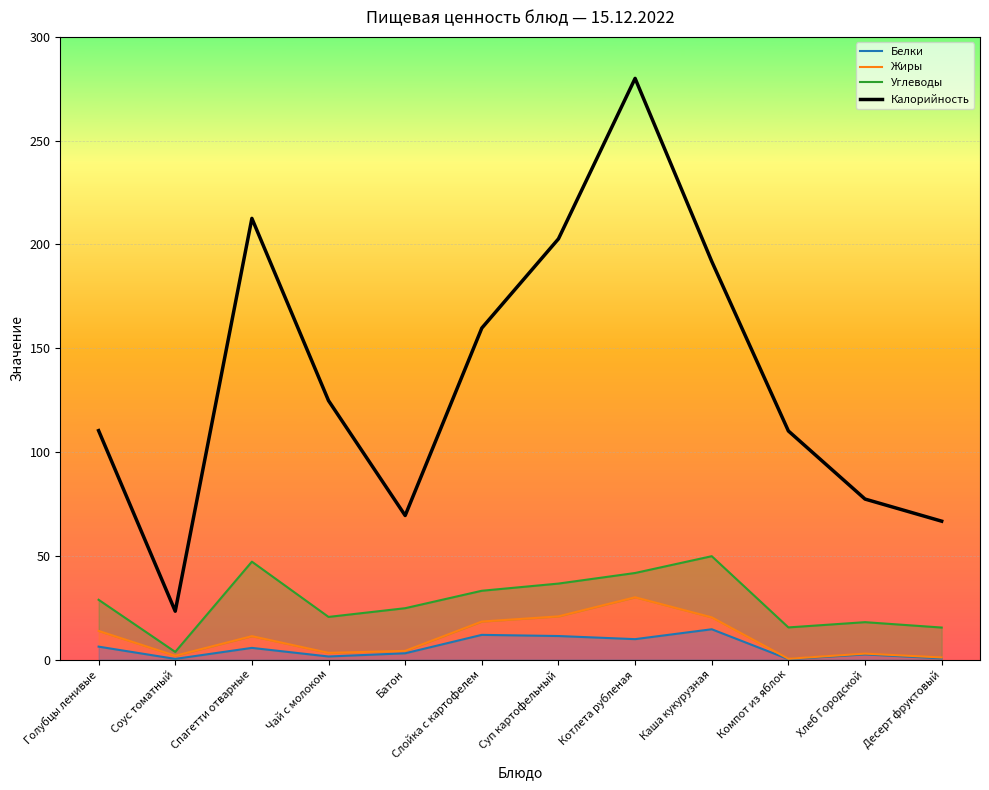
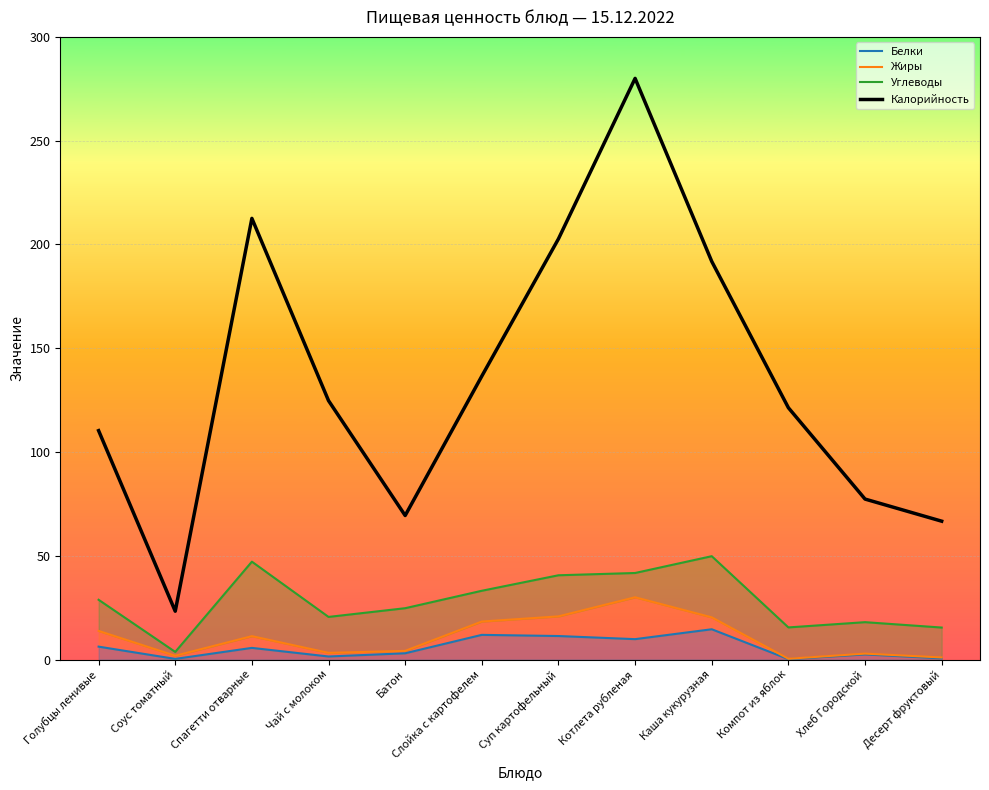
Калорийность, Слойка с картофелем: 160 -> 137
Углеводы, Суп картофельный: 16 -> 20
Калорийность, Компот из яблок: 110 -> 121
